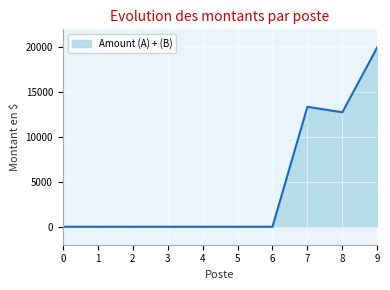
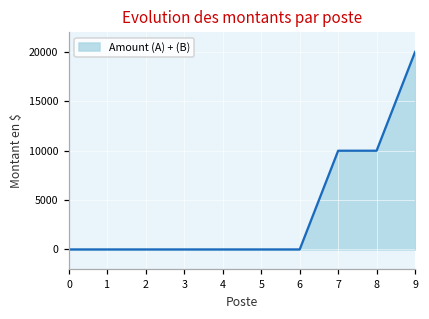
7: 13000 -> 10000
8: 13000 -> 10000
